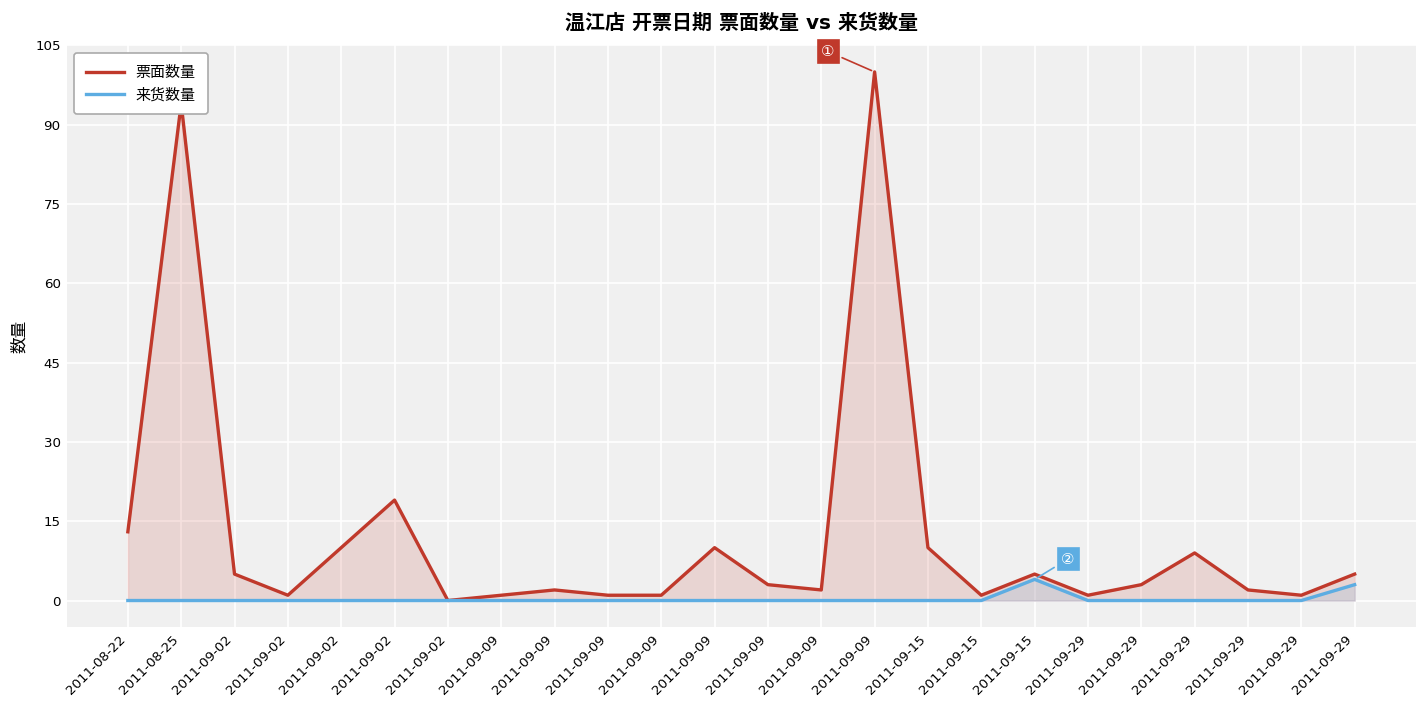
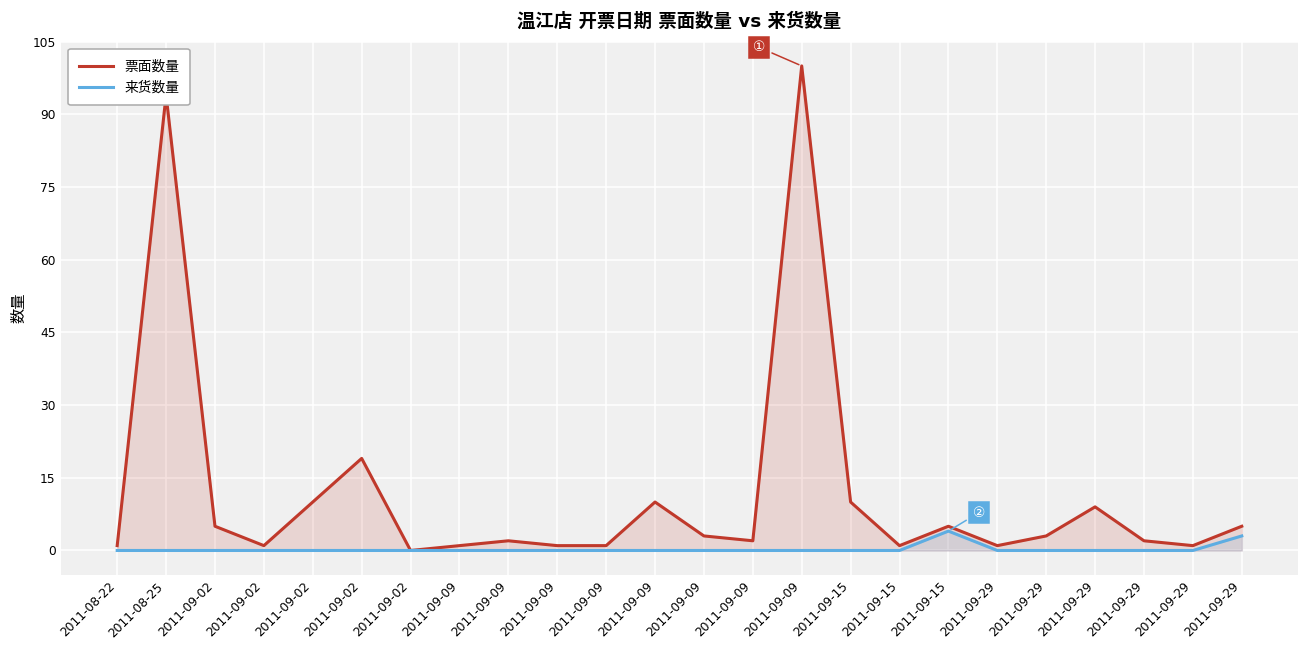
票面数量, 2011-08-22: 13 -> 1
